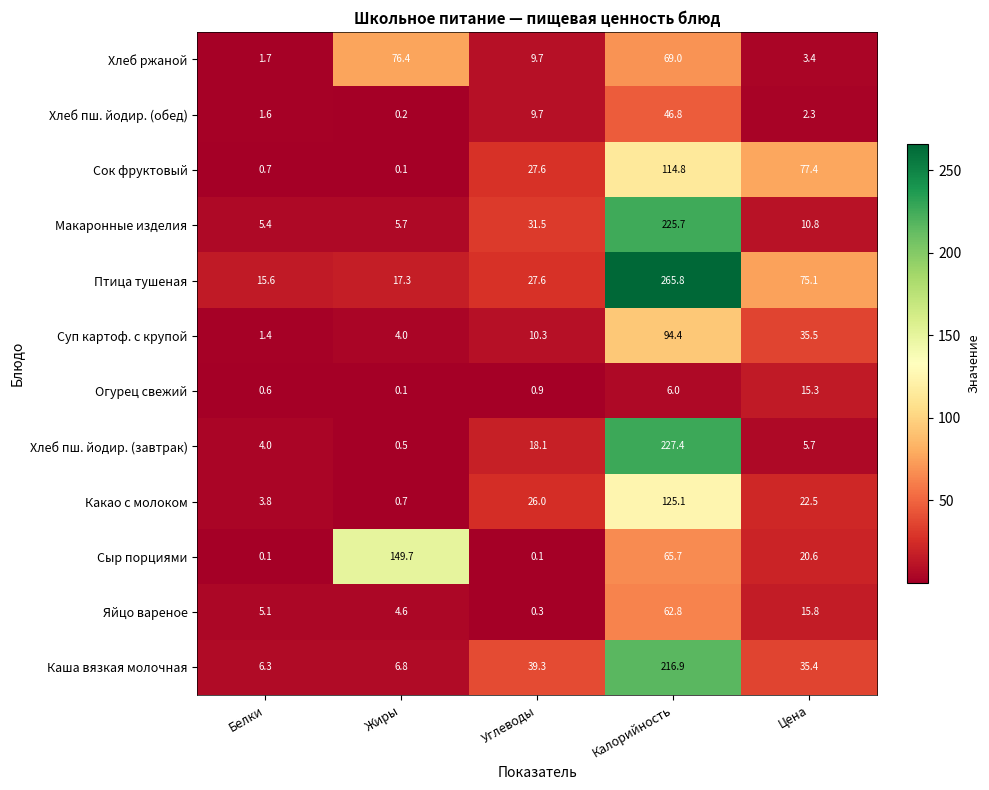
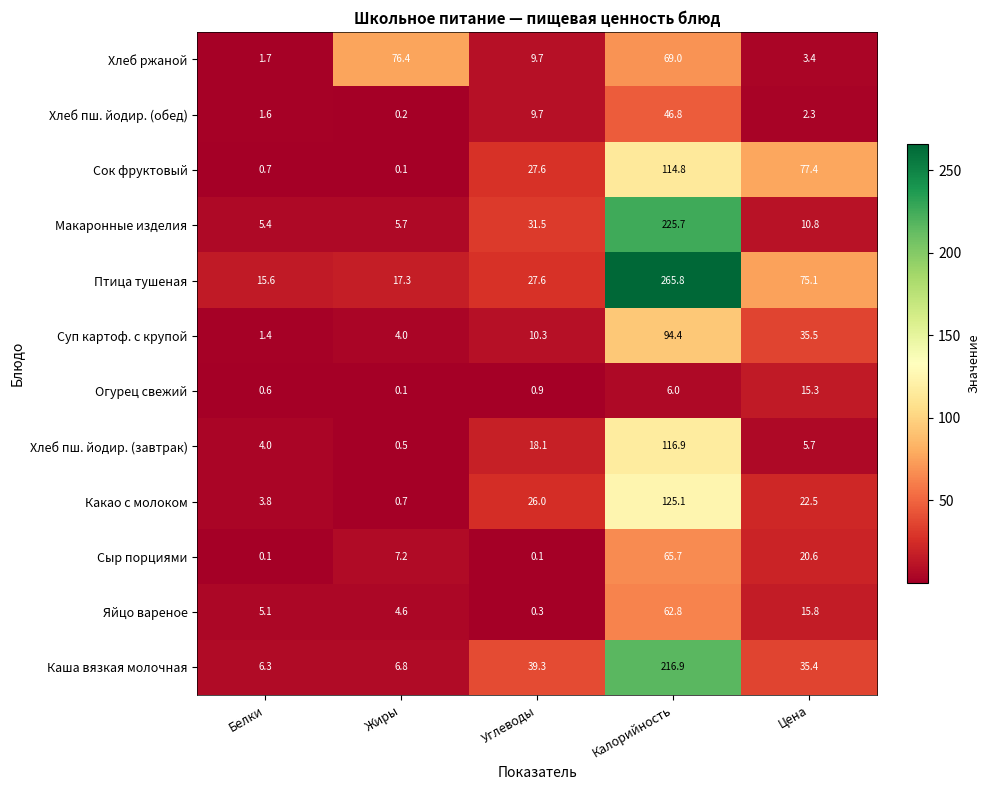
Хлеб пш. йодир. (завтрак), Калорийность: 227.4 -> 116.9
Сыр порциями, Жиры: 149.7 -> 7.2
